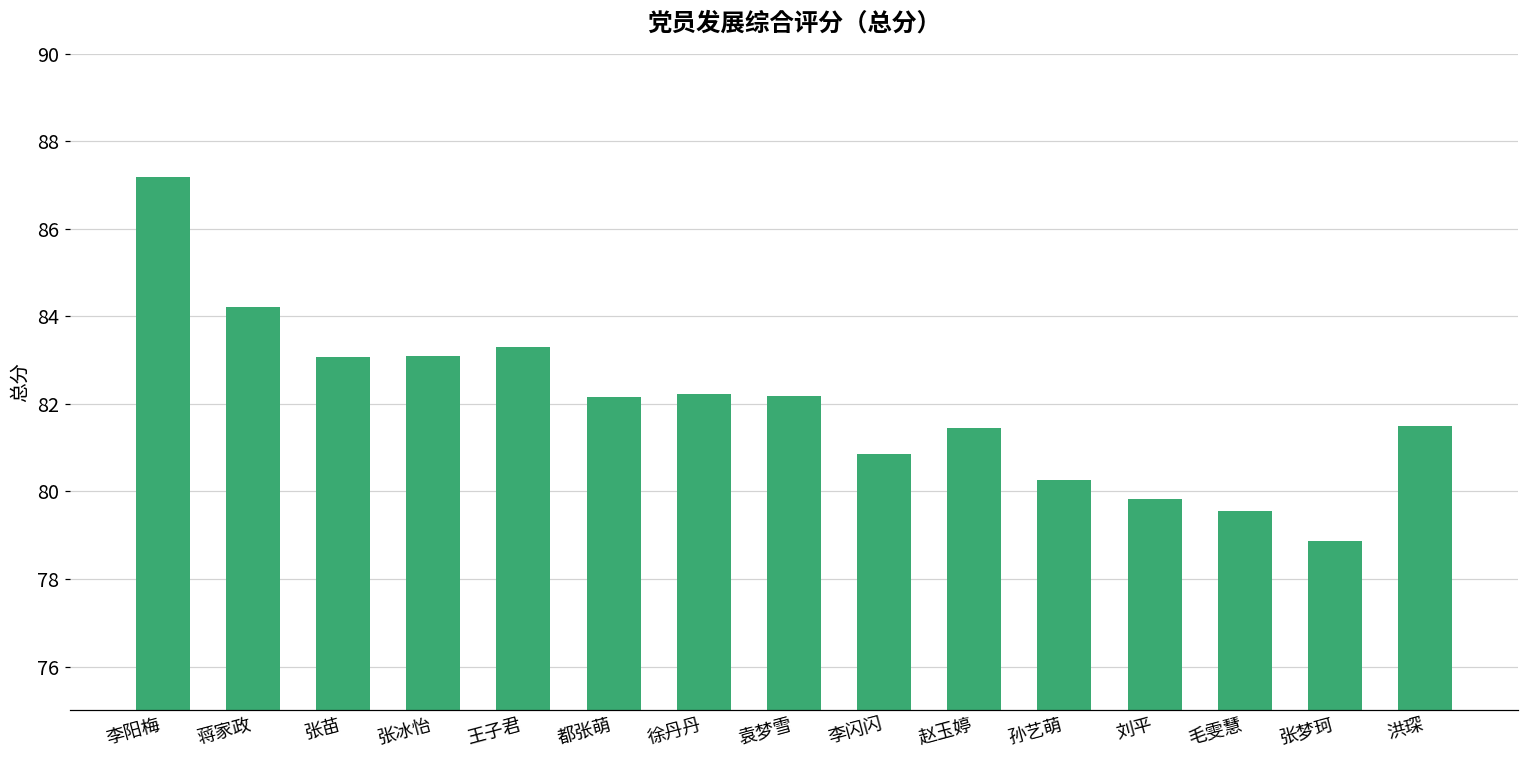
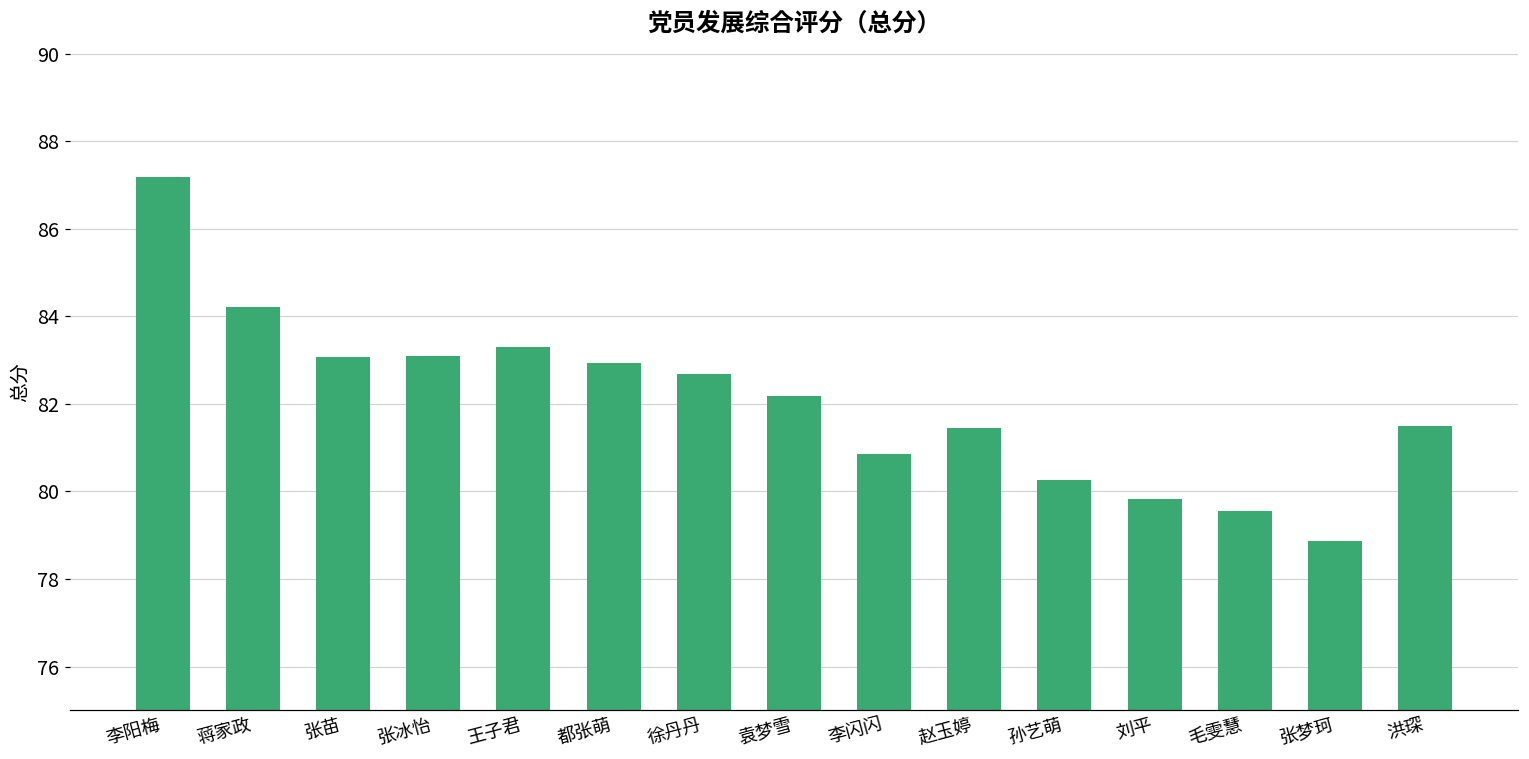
都张萌: 82.2 -> 82.9
徐丹丹: 82.2 -> 82.7
